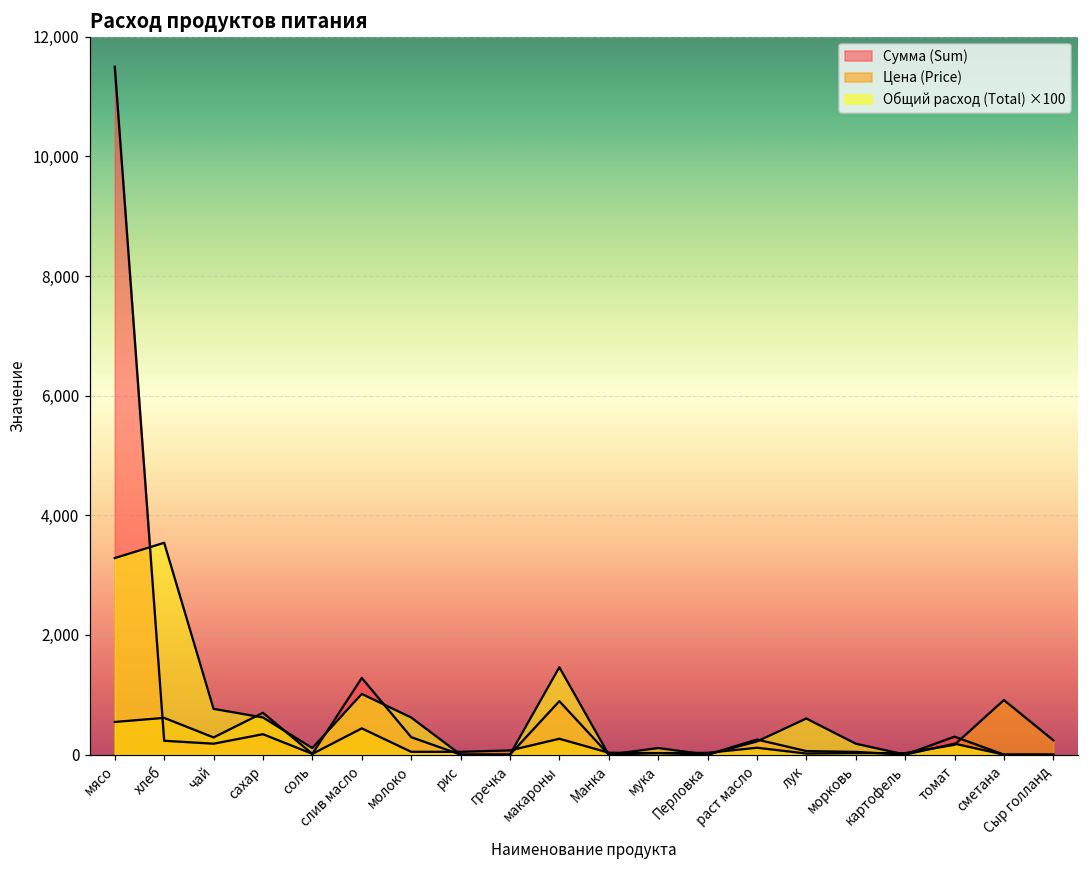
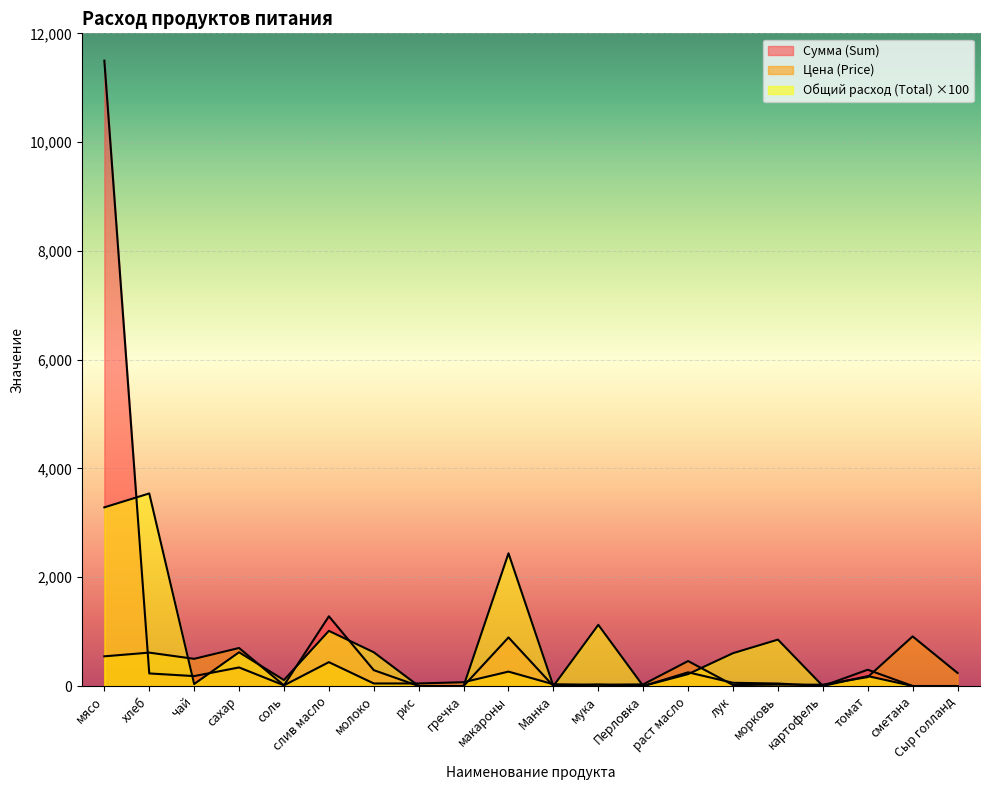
Цена (Price), чай: 300 -> 500
Общий расход (Total) ×100, чай: 800 -> 0
Общий расход (Total) ×100, макароны: 1,500 -> 2,400
Общий расход (Total) ×100, мука: 100 -> 1,100
Цена (Price), раст масло: 100 -> 500
Общий расход (Total) ×100, морковь: 200 -> 900
